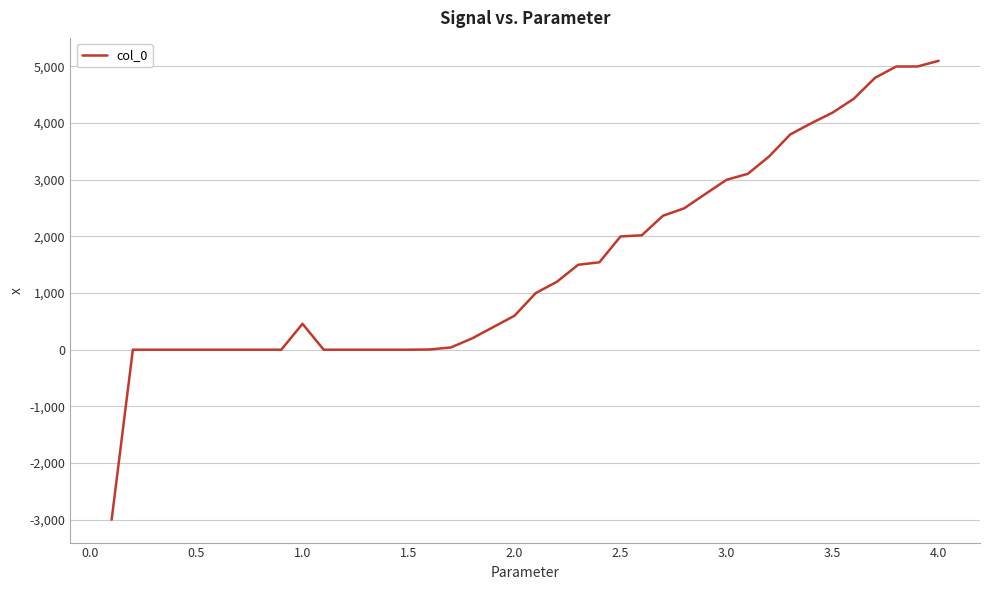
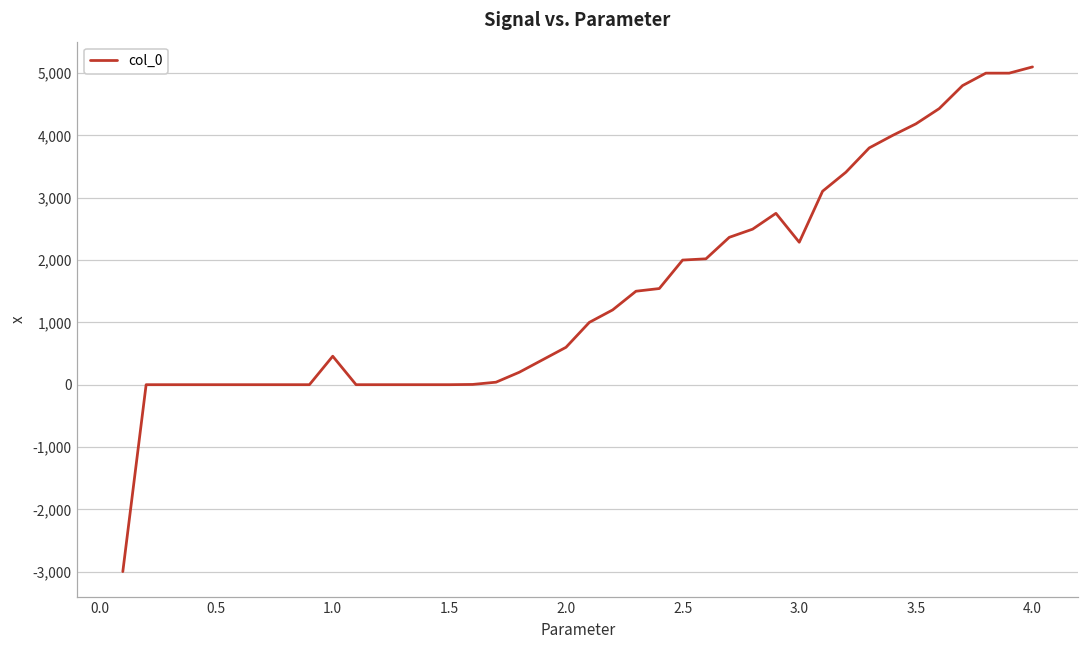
3.0: 3,000 -> 2,300
